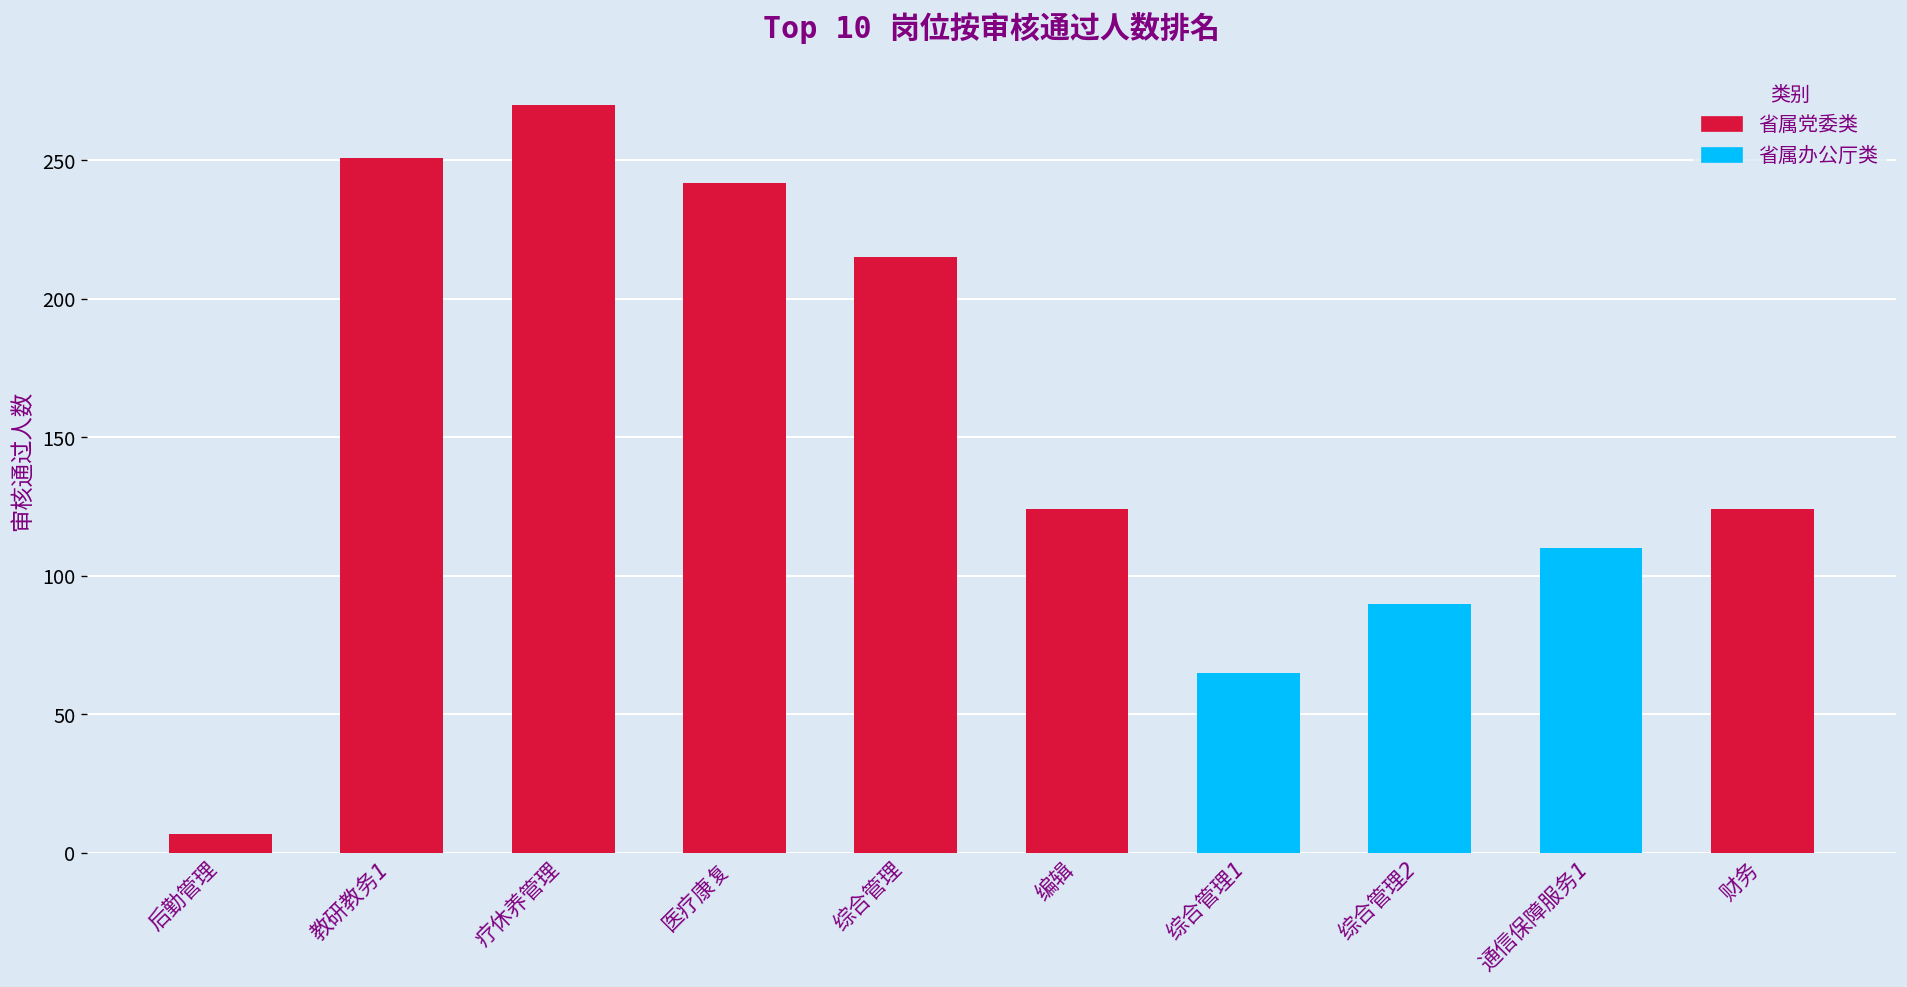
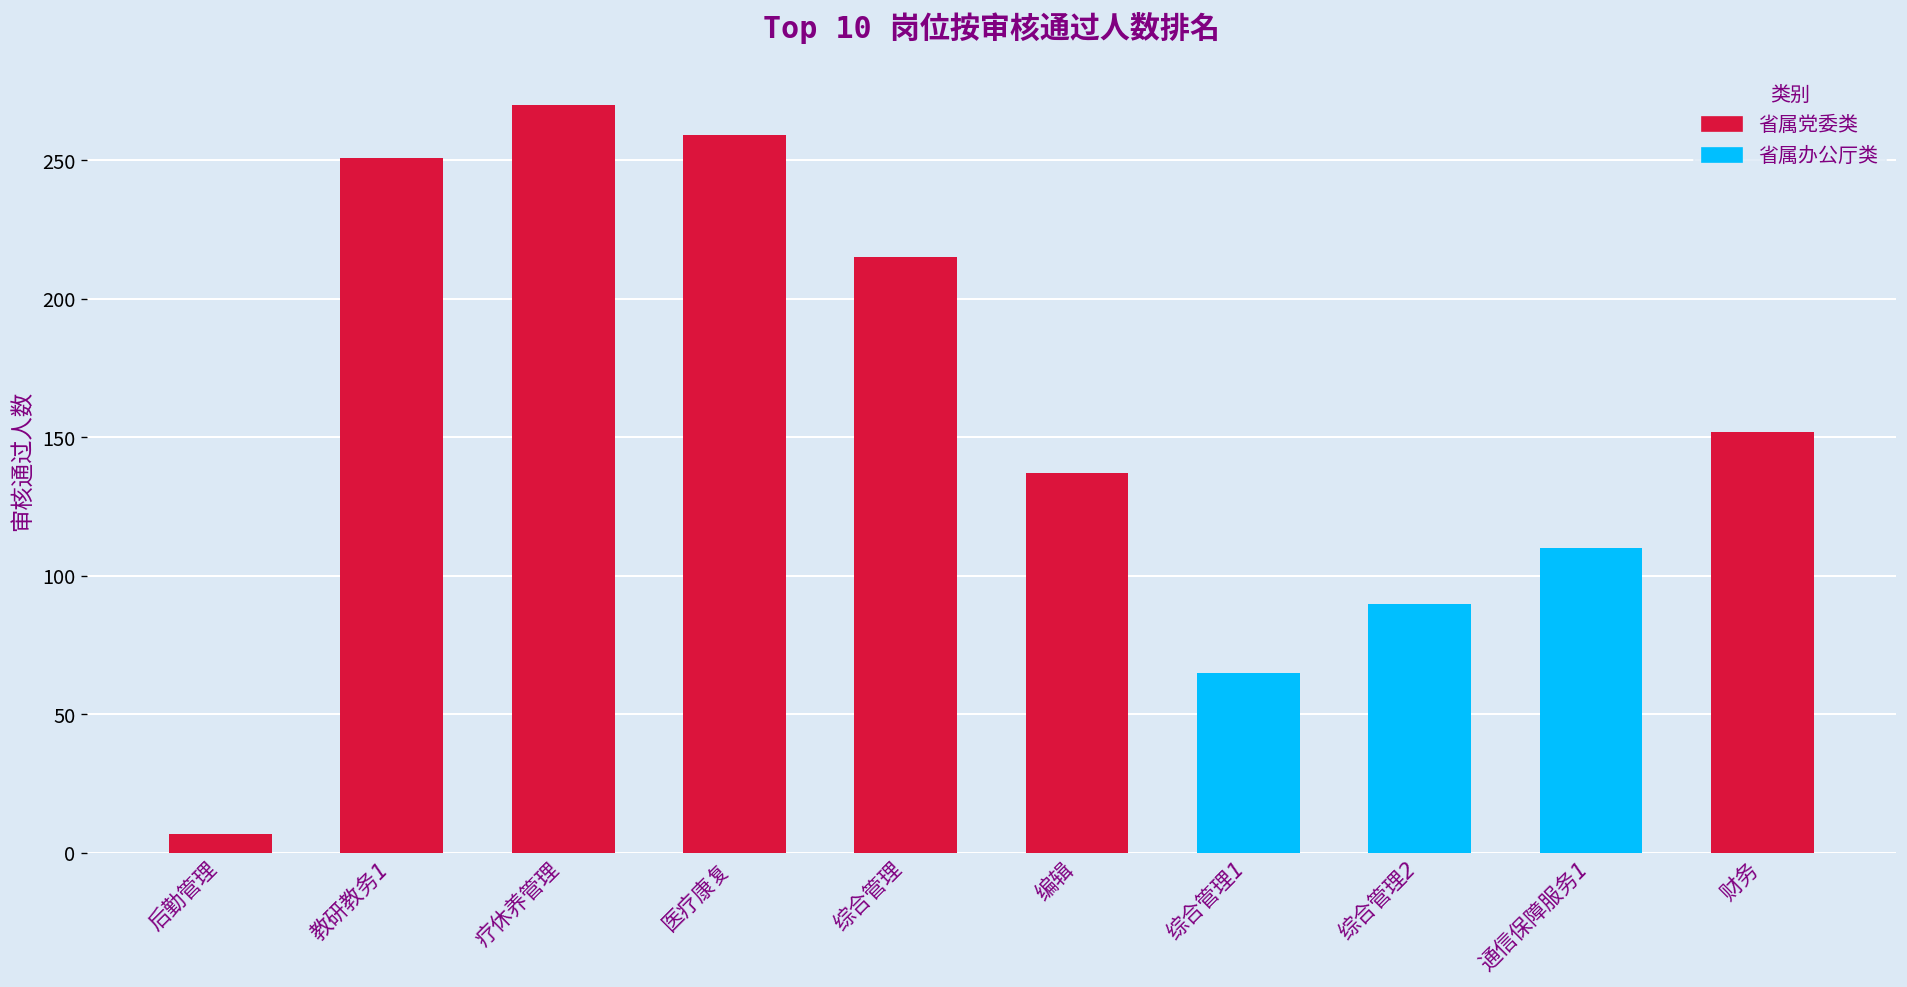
医疗康复: 242 -> 259
编辑: 124 -> 137
财务: 124 -> 152
